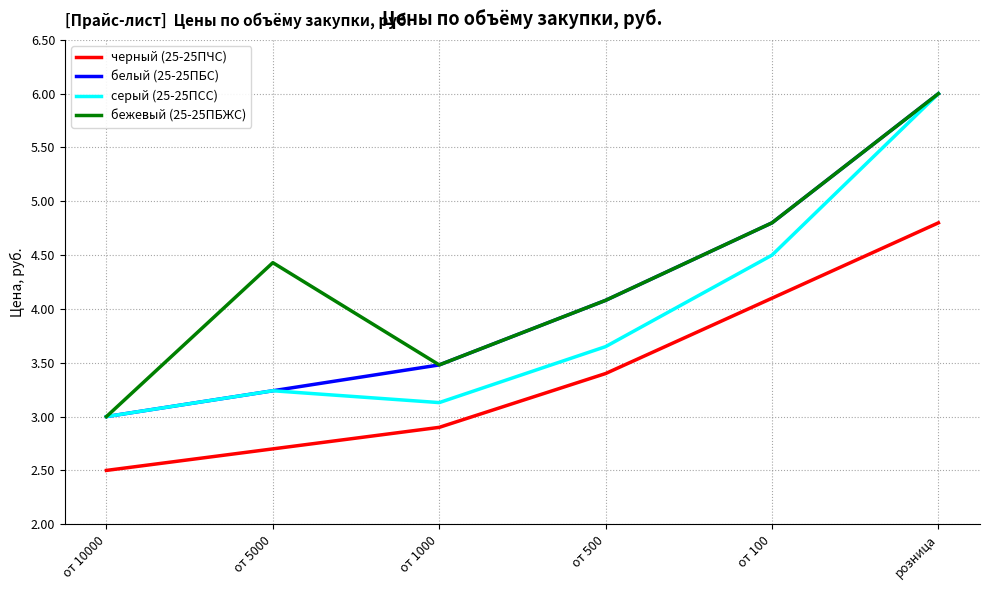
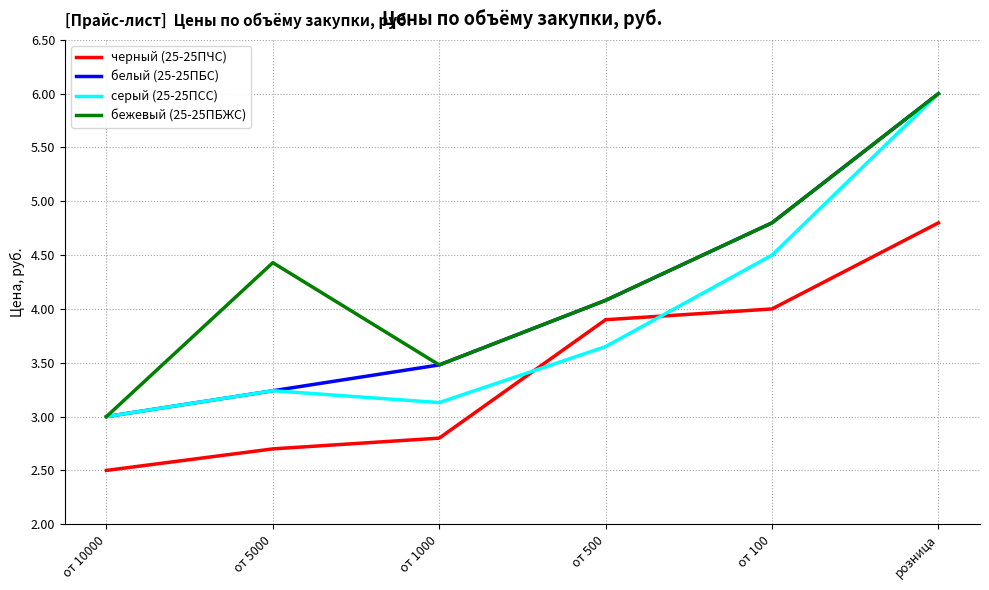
черный (25-25ПЧС), от 1000: 2.9 -> 2.8
черный (25-25ПЧС), от 500: 3.4 -> 3.9
черный (25-25ПЧС), от 100: 4.1 -> 4.0
